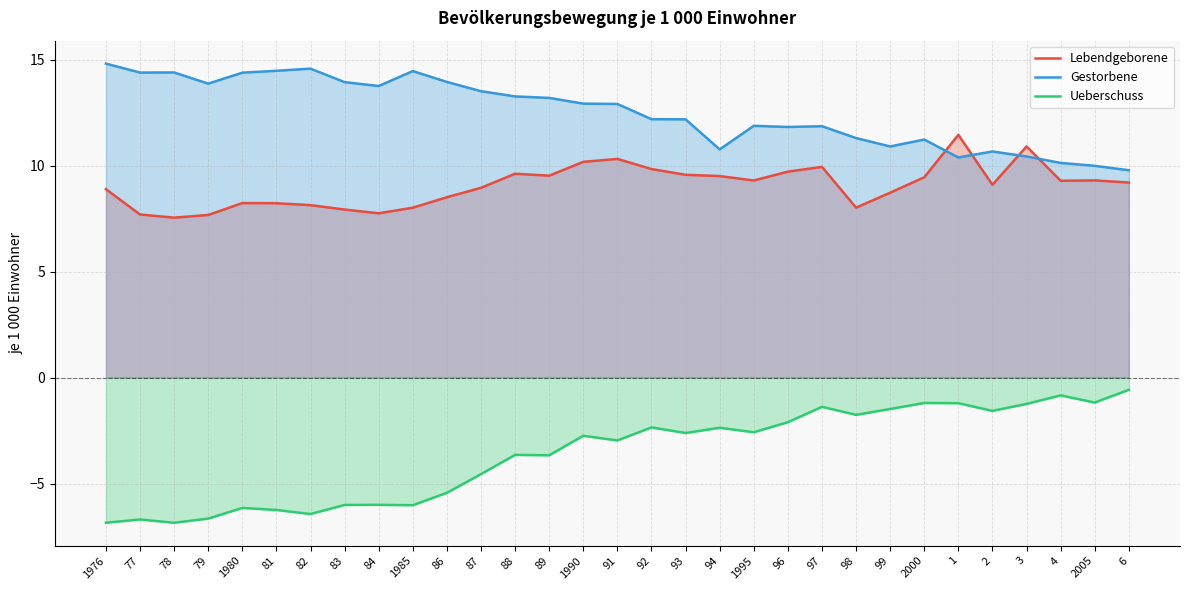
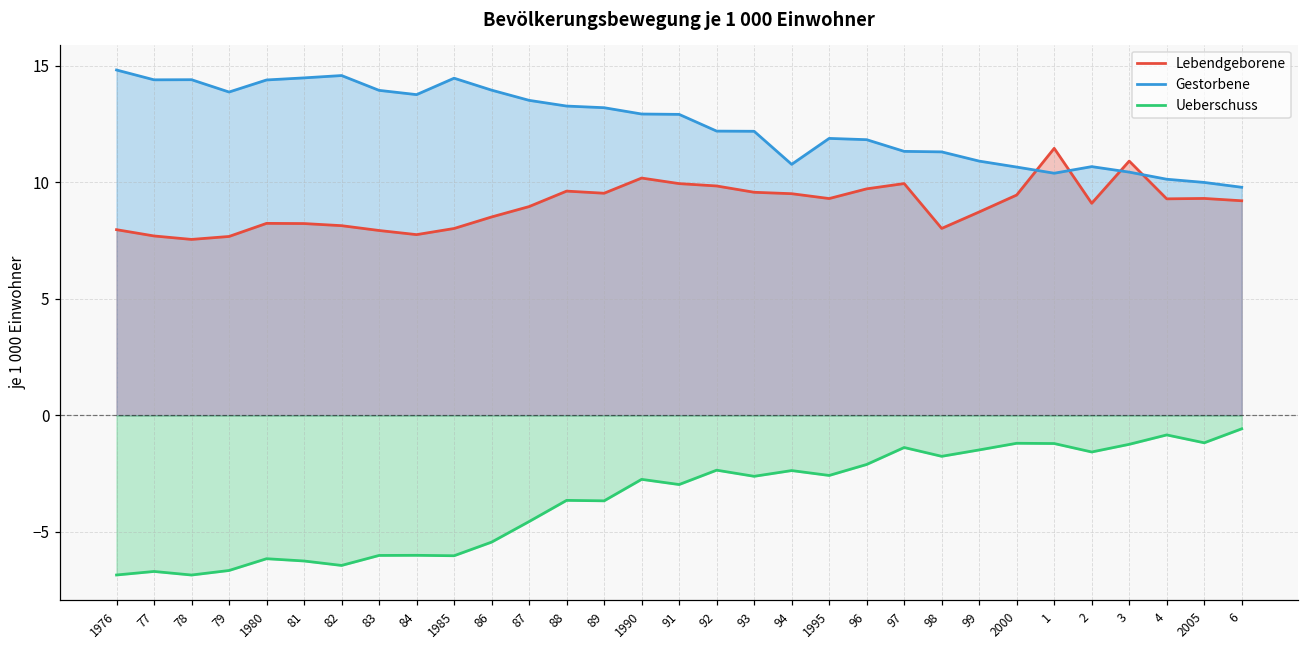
Lebendgeborene, 1976: 8.9 -> 8.0
Lebendgeborene, 91: 10.3 -> 9.9
Gestorbene, 97: 11.9 -> 11.3
Gestorbene, 2000: 11.2 -> 10.6
